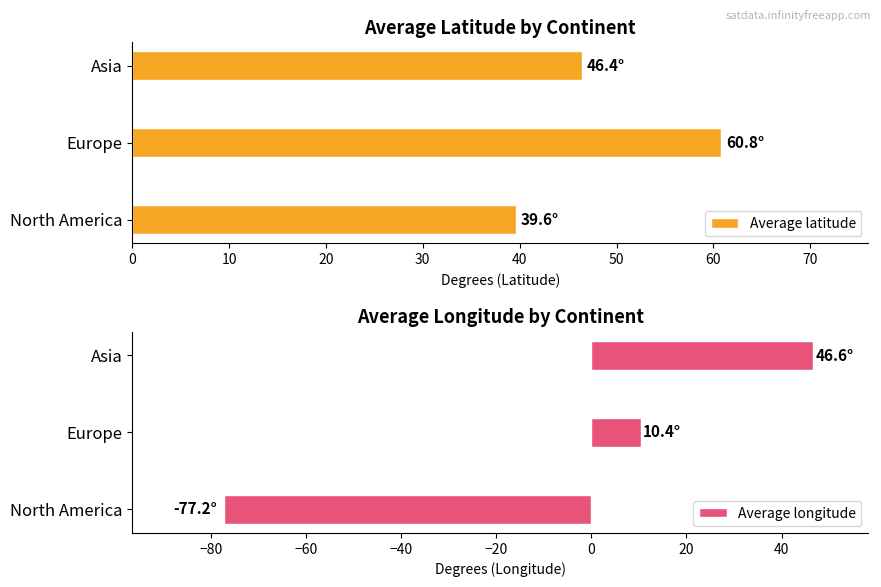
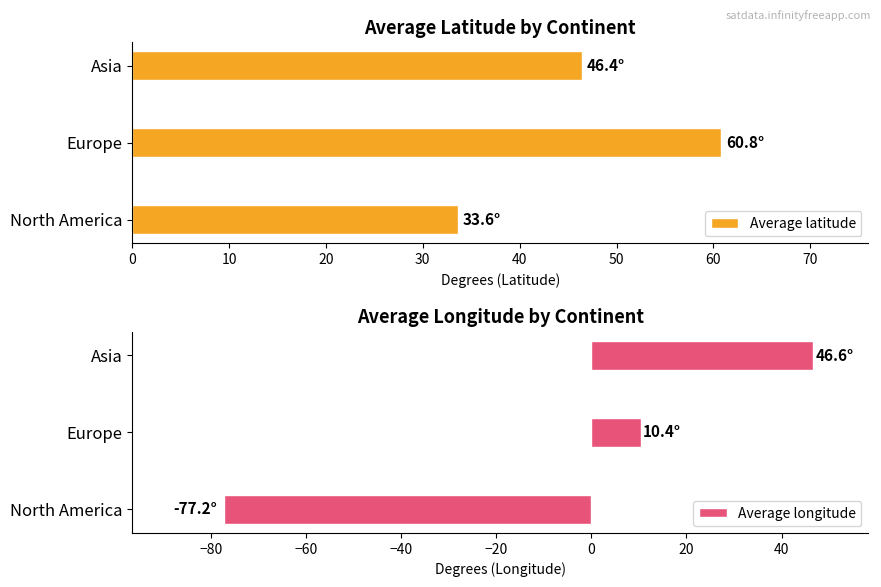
Average Latitude by Continent, North America: 39.6° -> 33.6°
